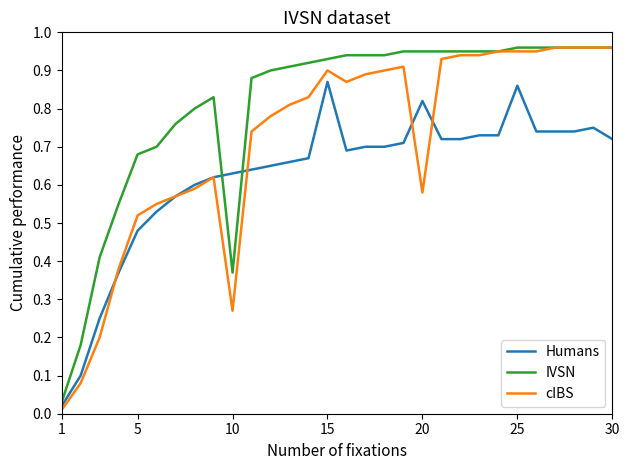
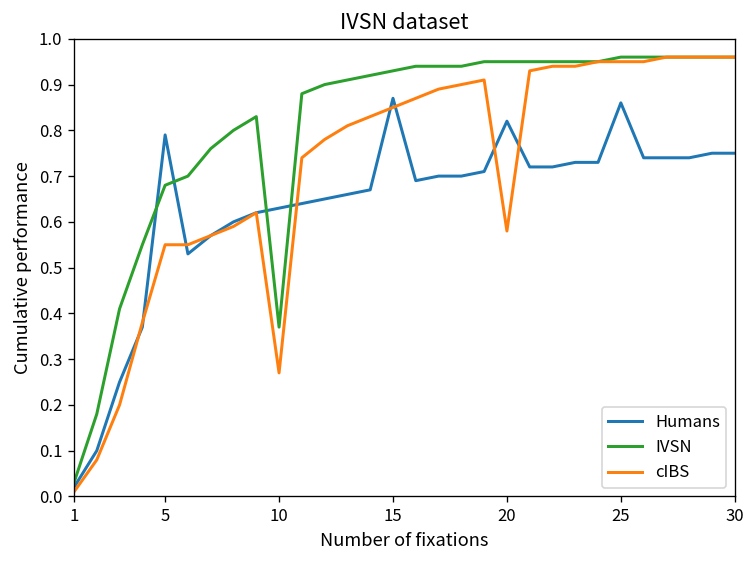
Humans, 5: 0.48 -> 0.79
cIBS, 5: 0.52 -> 0.55
cIBS, 15: 0.90 -> 0.85
Humans, 30: 0.72 -> 0.75
